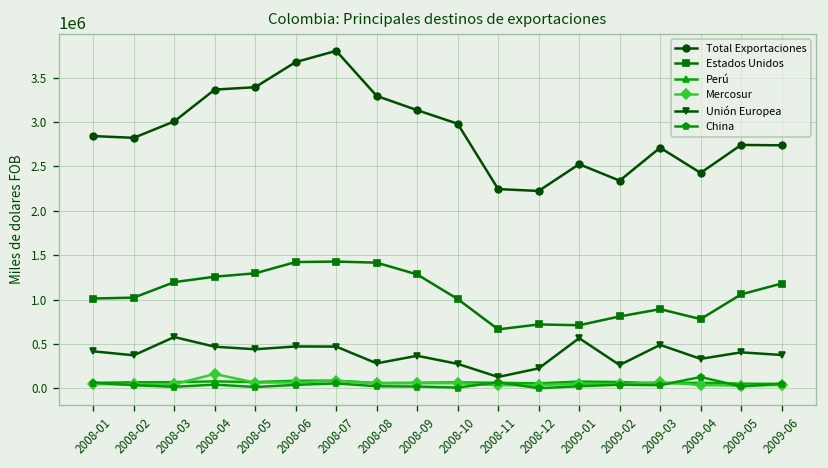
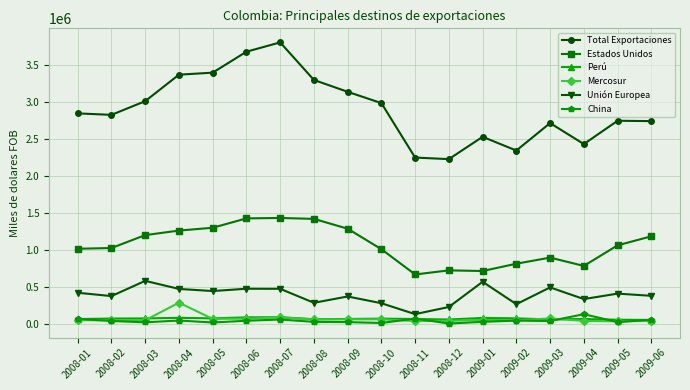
Mercosur, 2008-04: 200000 -> 300000
